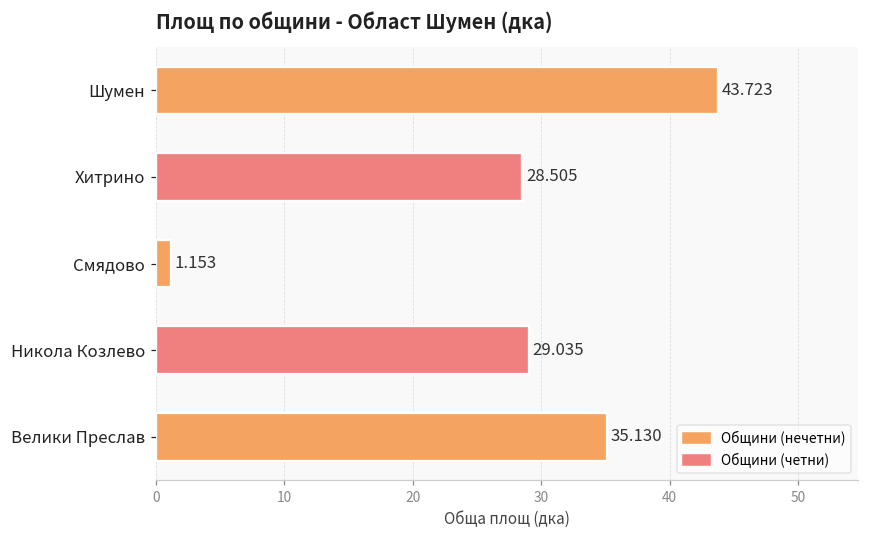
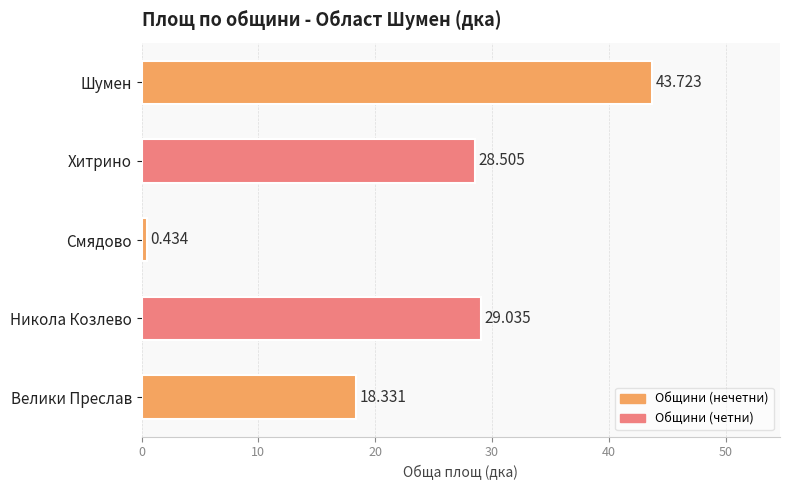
Смядово: 1.153 -> 0.434
Велики Преслав: 35.130 -> 18.331
